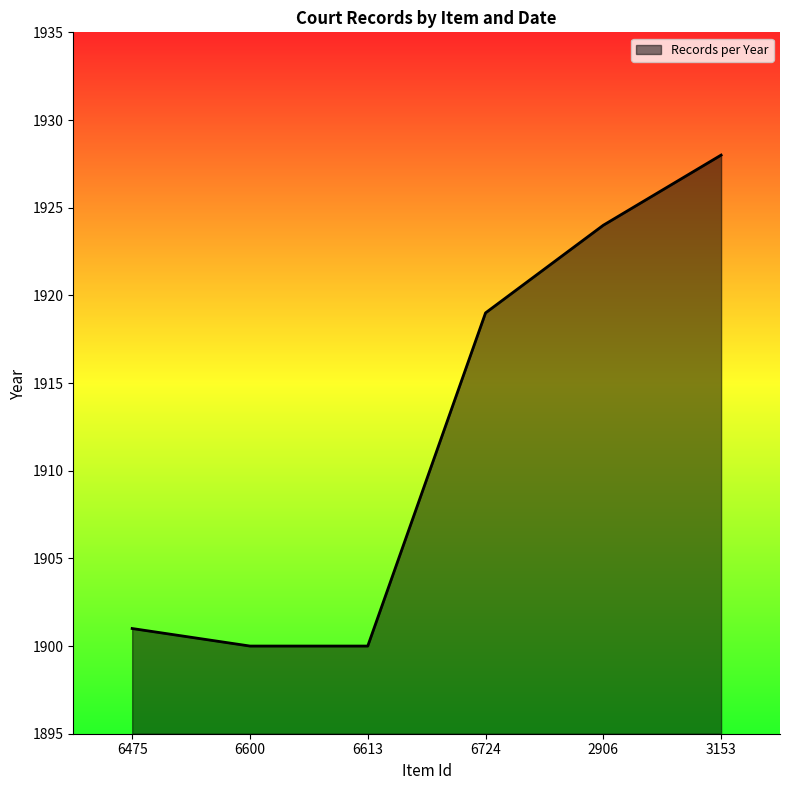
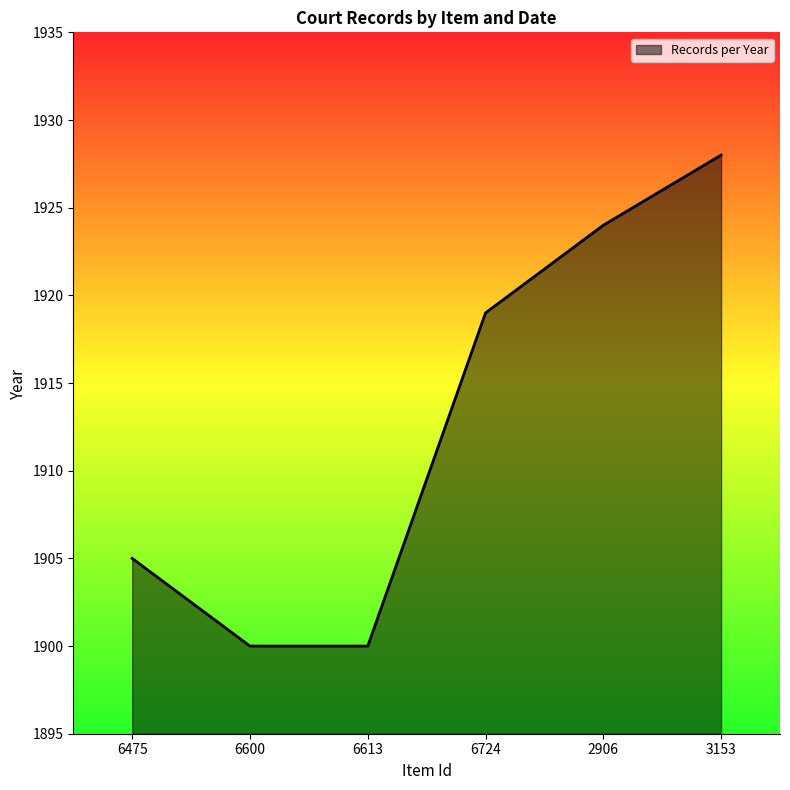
6475: 1901 -> 1905
